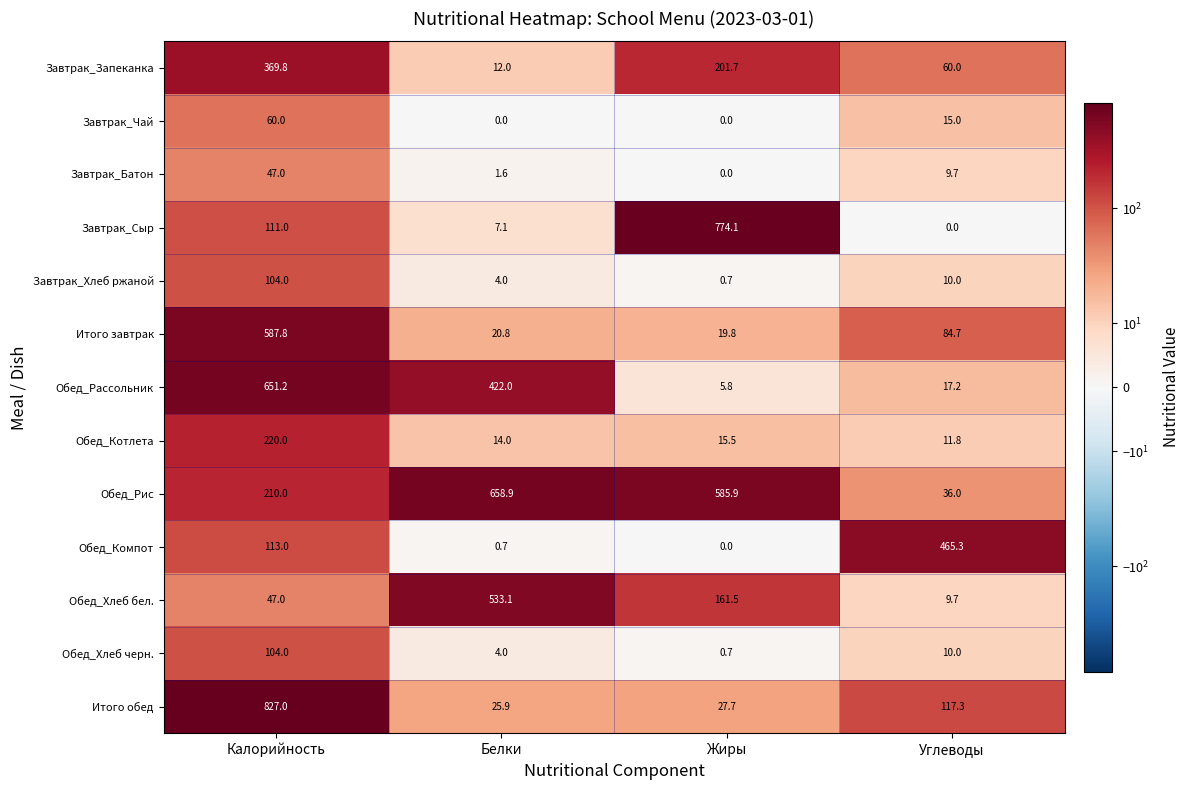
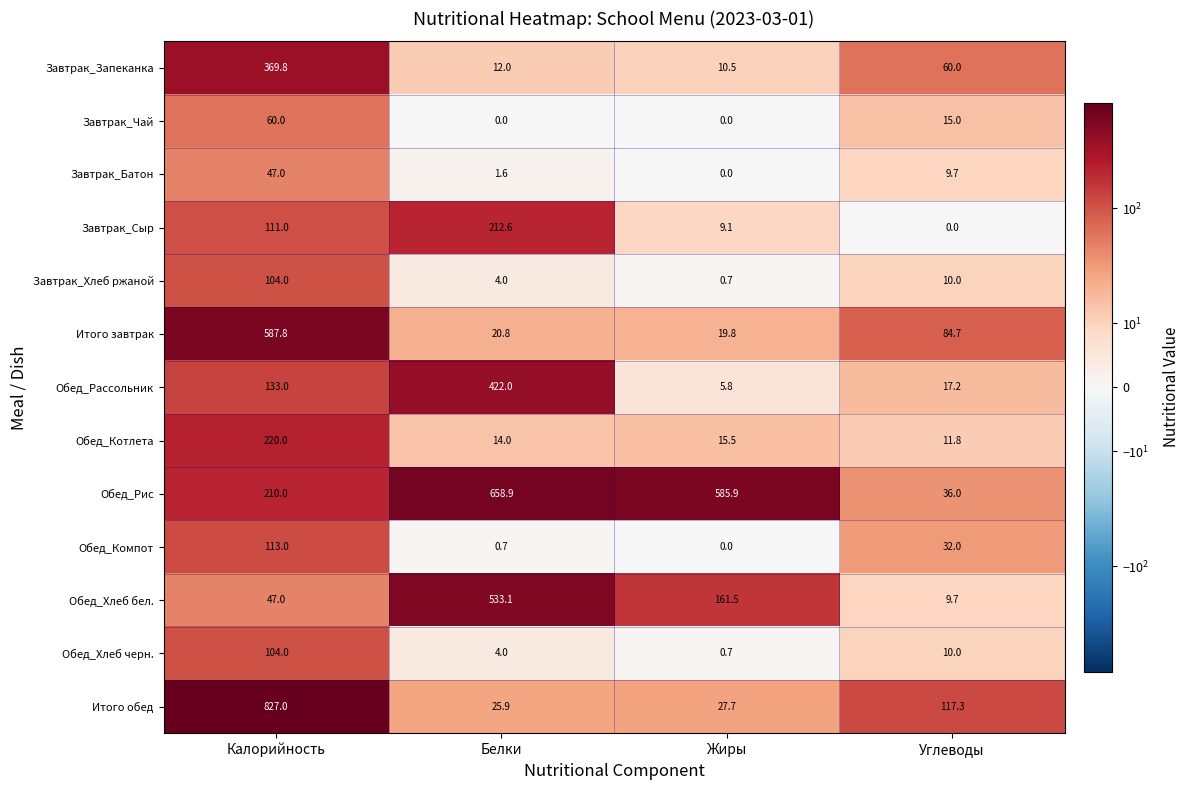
Завтрак_Запеканка, Жиры: 201.7 -> 10.5
Завтрак_Сыр, Белки: 7.1 -> 212.6
Завтрак_Сыр, Жиры: 774.1 -> 9.1
Обед_Рассольник, Калорийность: 651.2 -> 133.0
Обед_Компот, Углеводы: 465.3 -> 32.0
